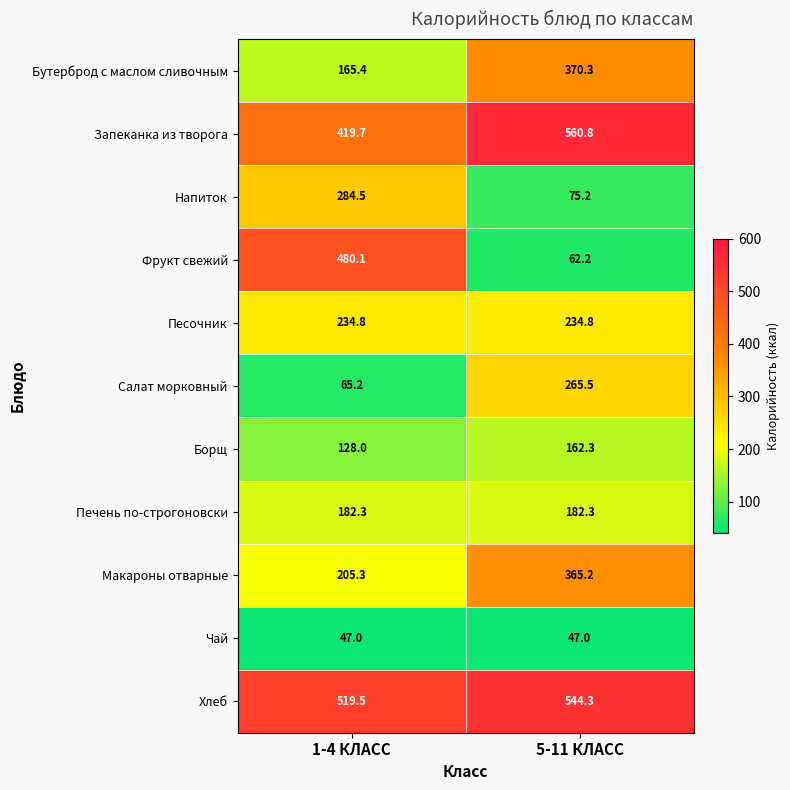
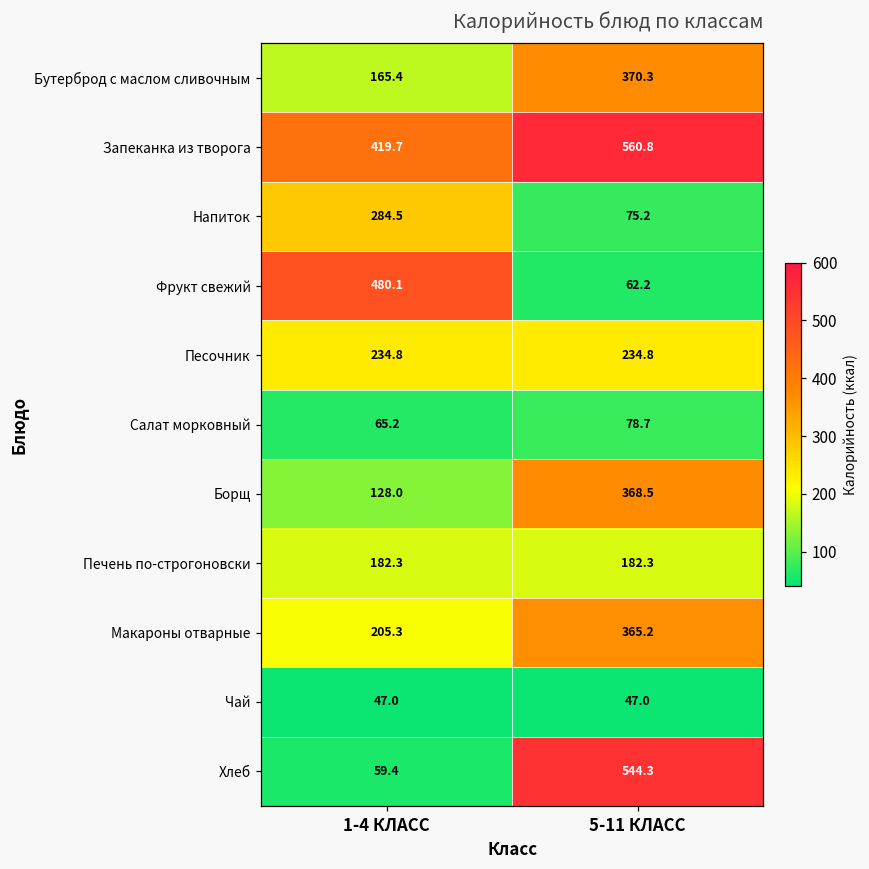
Салат морковный, 5-11 КЛАСС: 265.5 -> 78.7
Борщ, 5-11 КЛАСС: 162.3 -> 368.5
Хлеб, 1-4 КЛАСС: 519.5 -> 59.4
